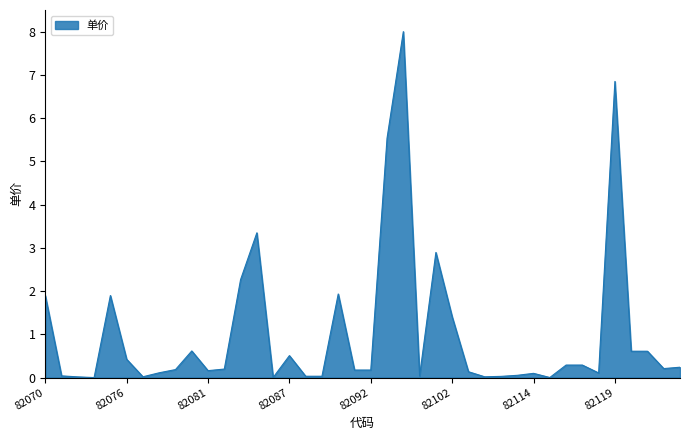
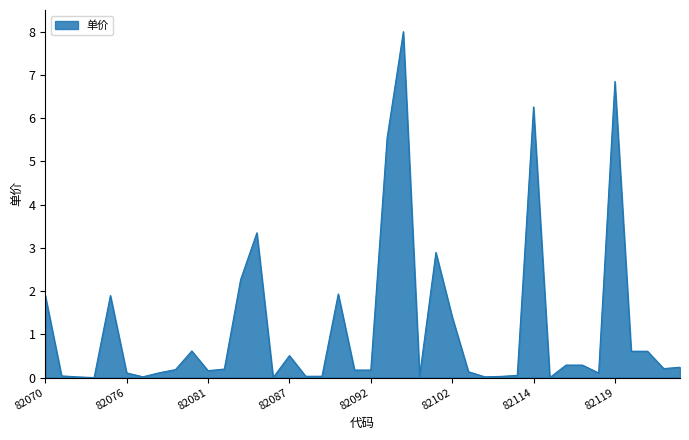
82076: 0.4 -> 0.1
82114: 0.1 -> 6.3
